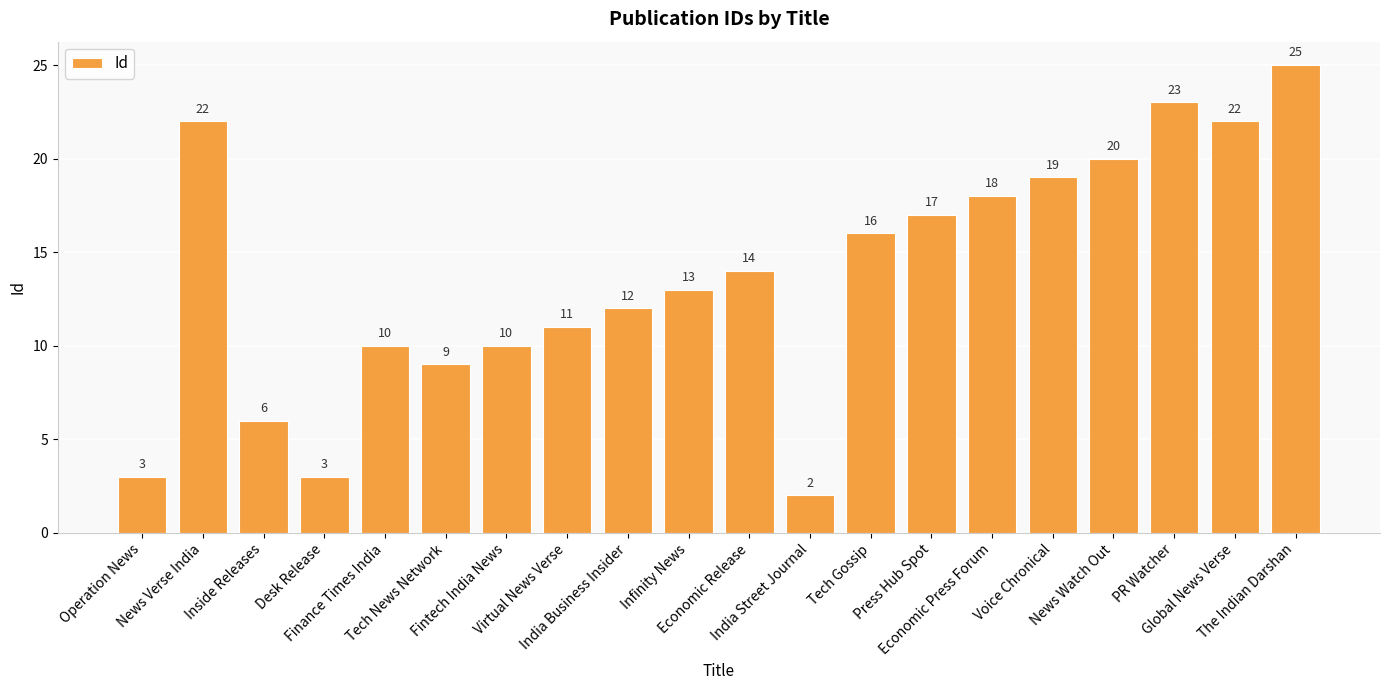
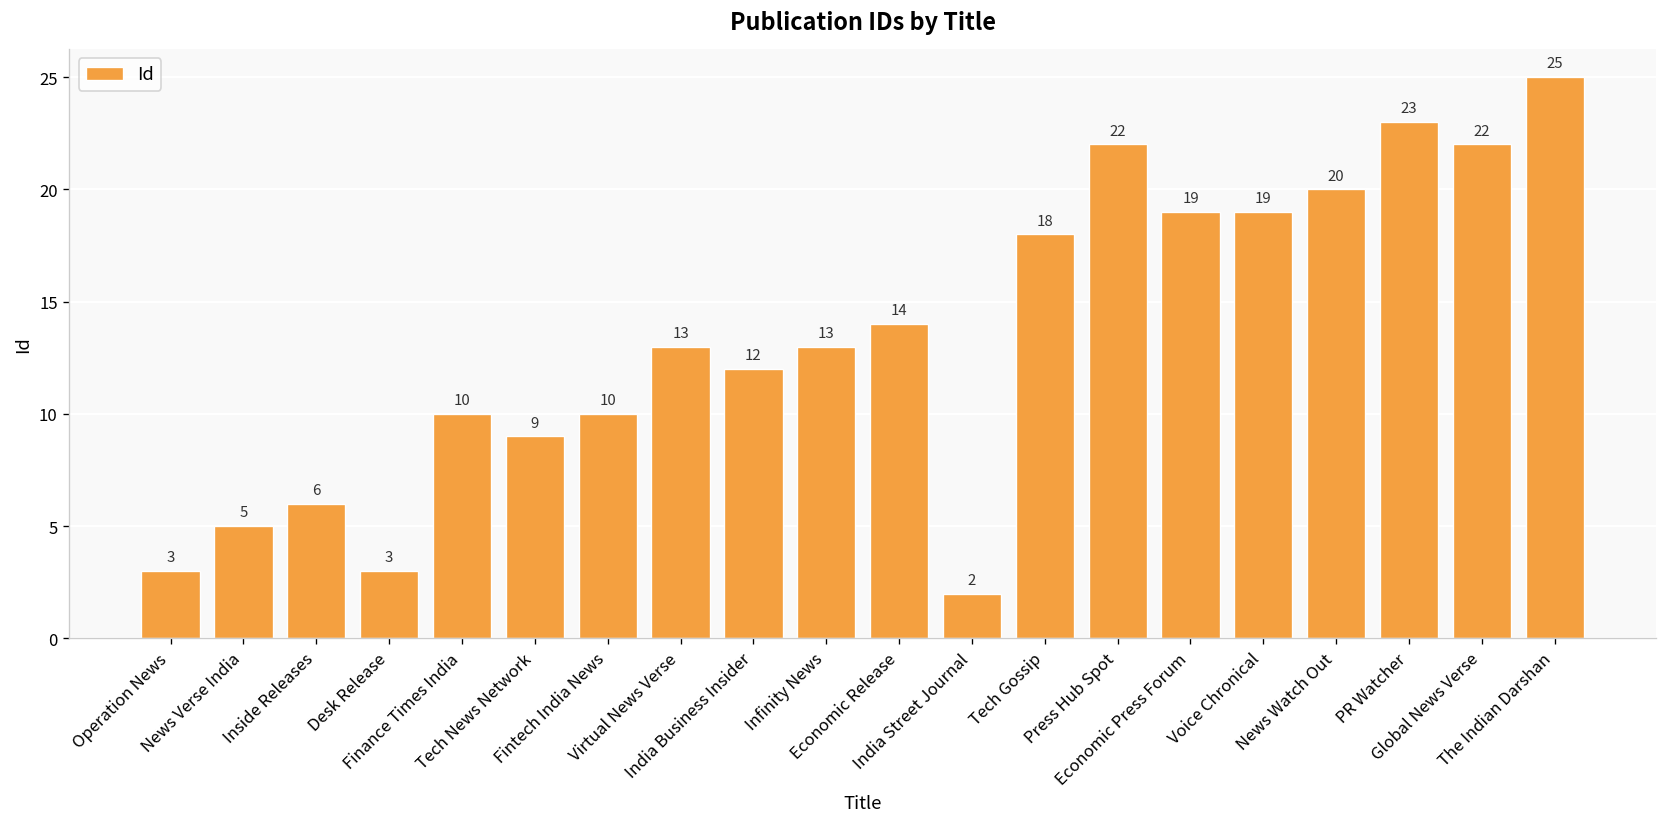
News Verse India: 22 -> 5
Virtual News Verse: 11 -> 13
Tech Gossip: 16 -> 18
Press Hub Spot: 17 -> 22
Economic Press Forum: 18 -> 19
